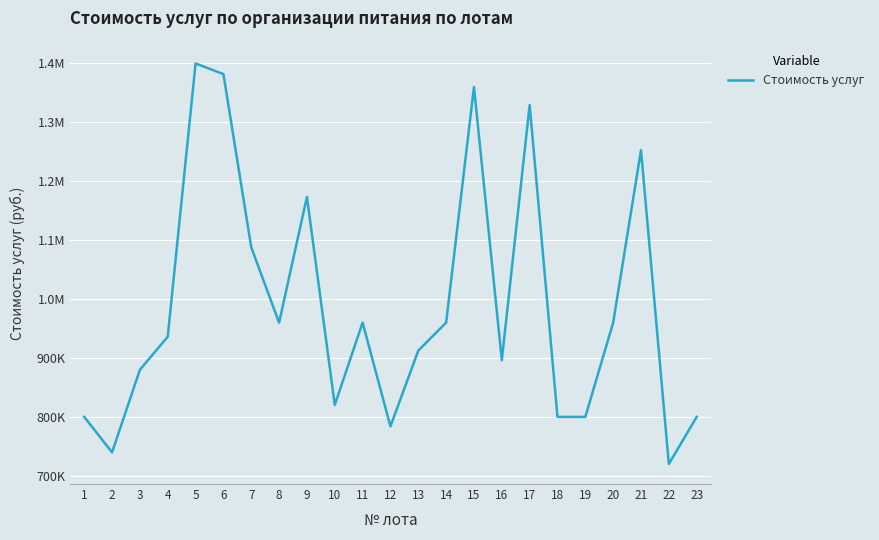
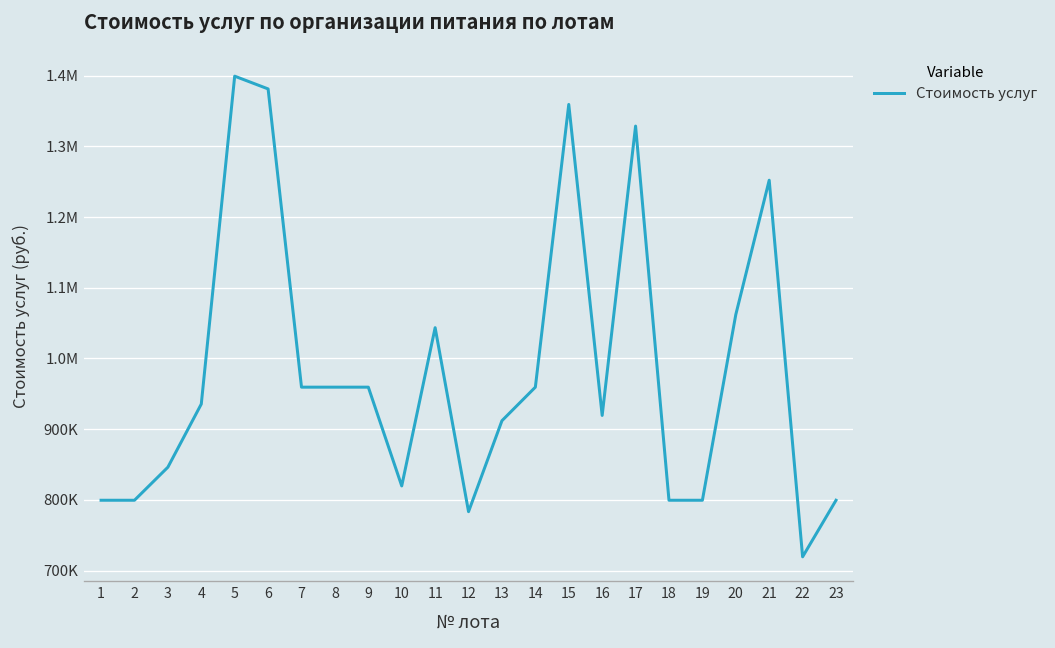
2: 740000 -> 800000
3: 880000 -> 850000
7: 1090000 -> 960000
9: 1170000 -> 960000
11: 960000 -> 1040000
16: 900000 -> 920000
20: 960000 -> 1060000
